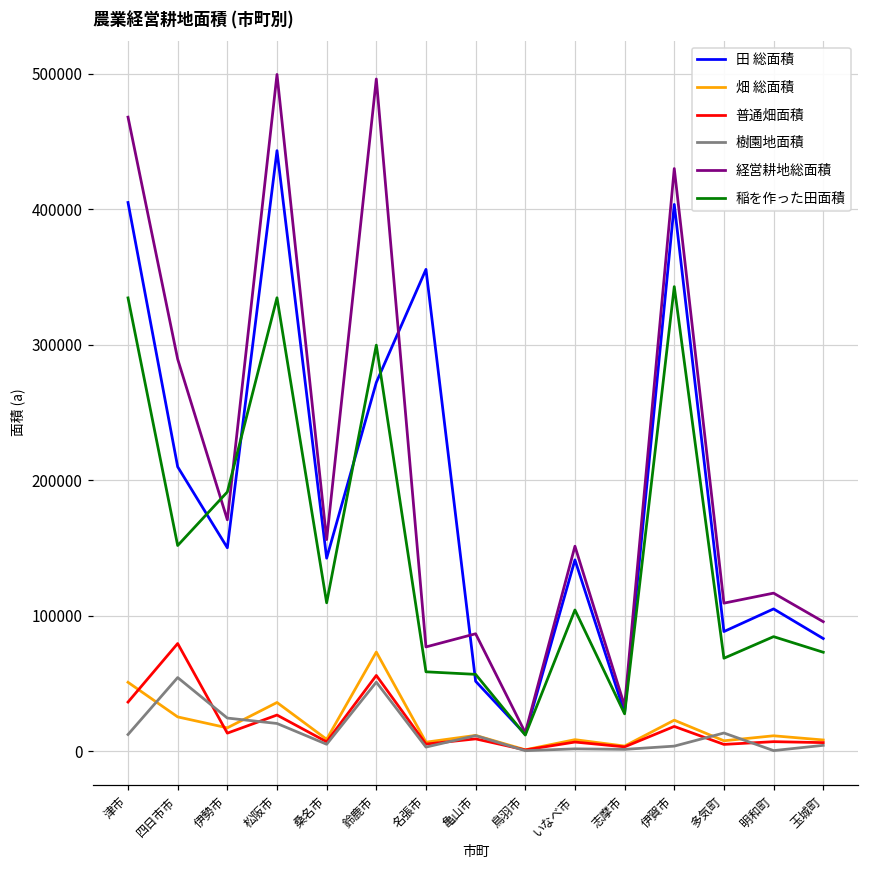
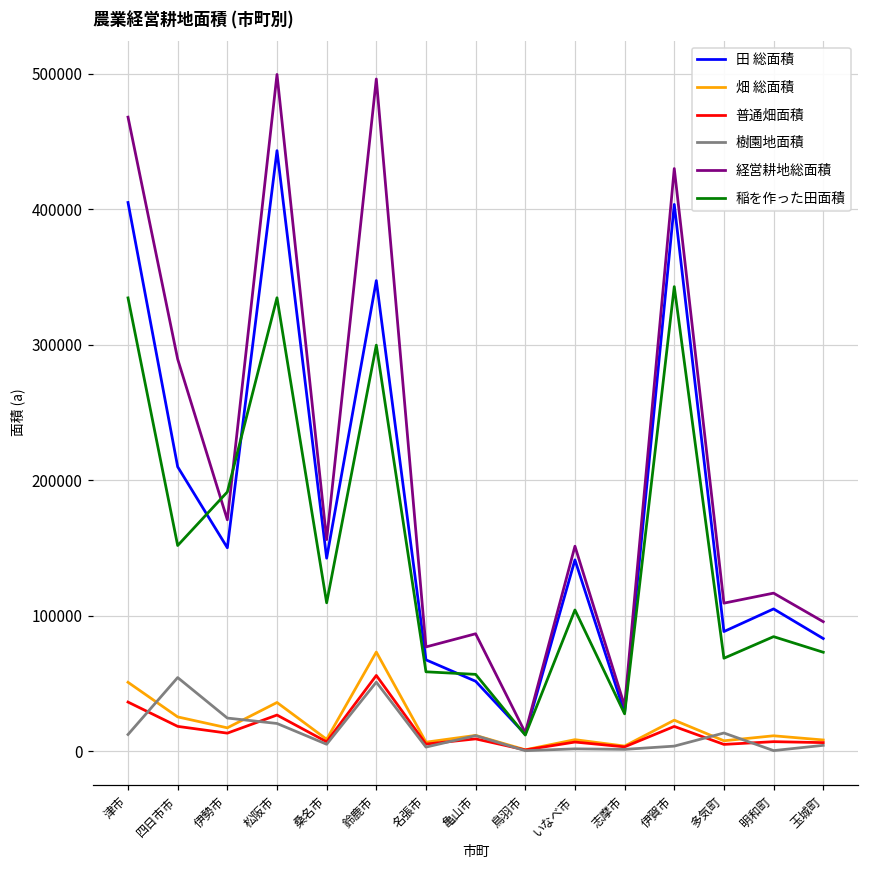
普通畑面積, 四日市市: 79000 -> 18000
田 総面積, 鈴鹿市: 272000 -> 347000
田 総面積, 名張市: 355000 -> 67000
